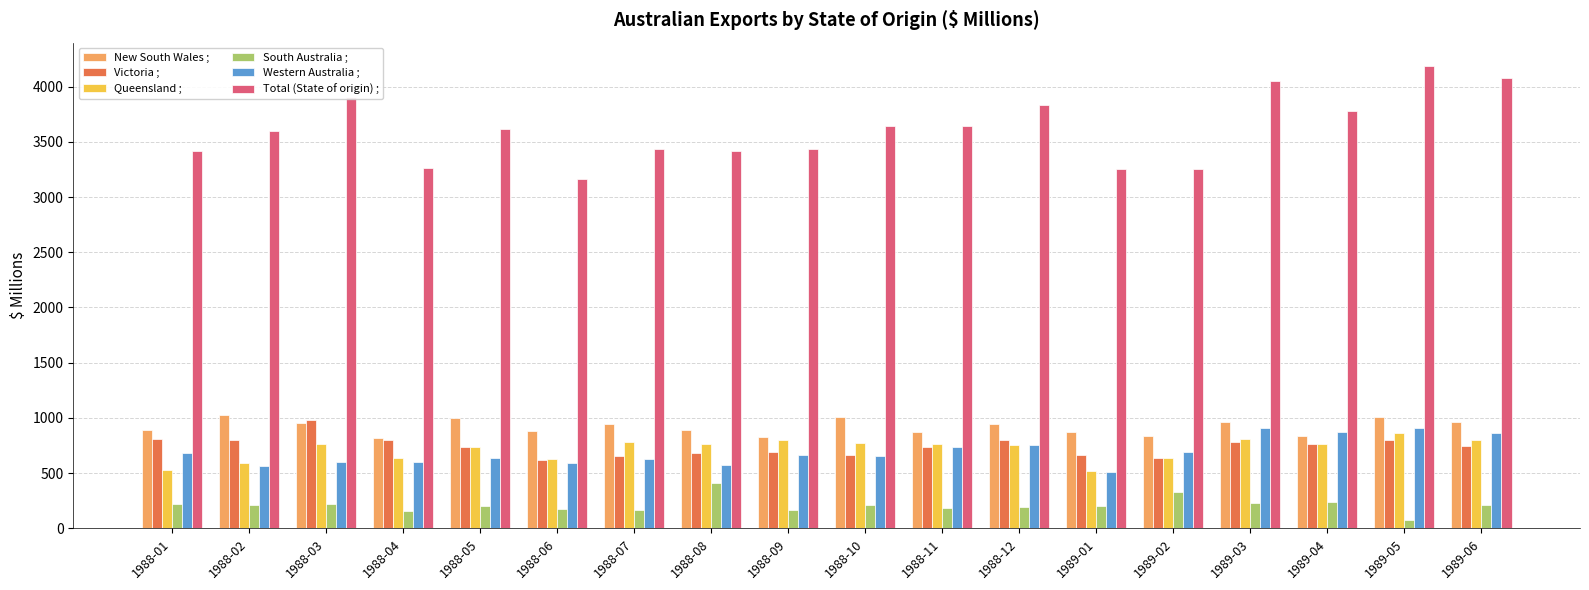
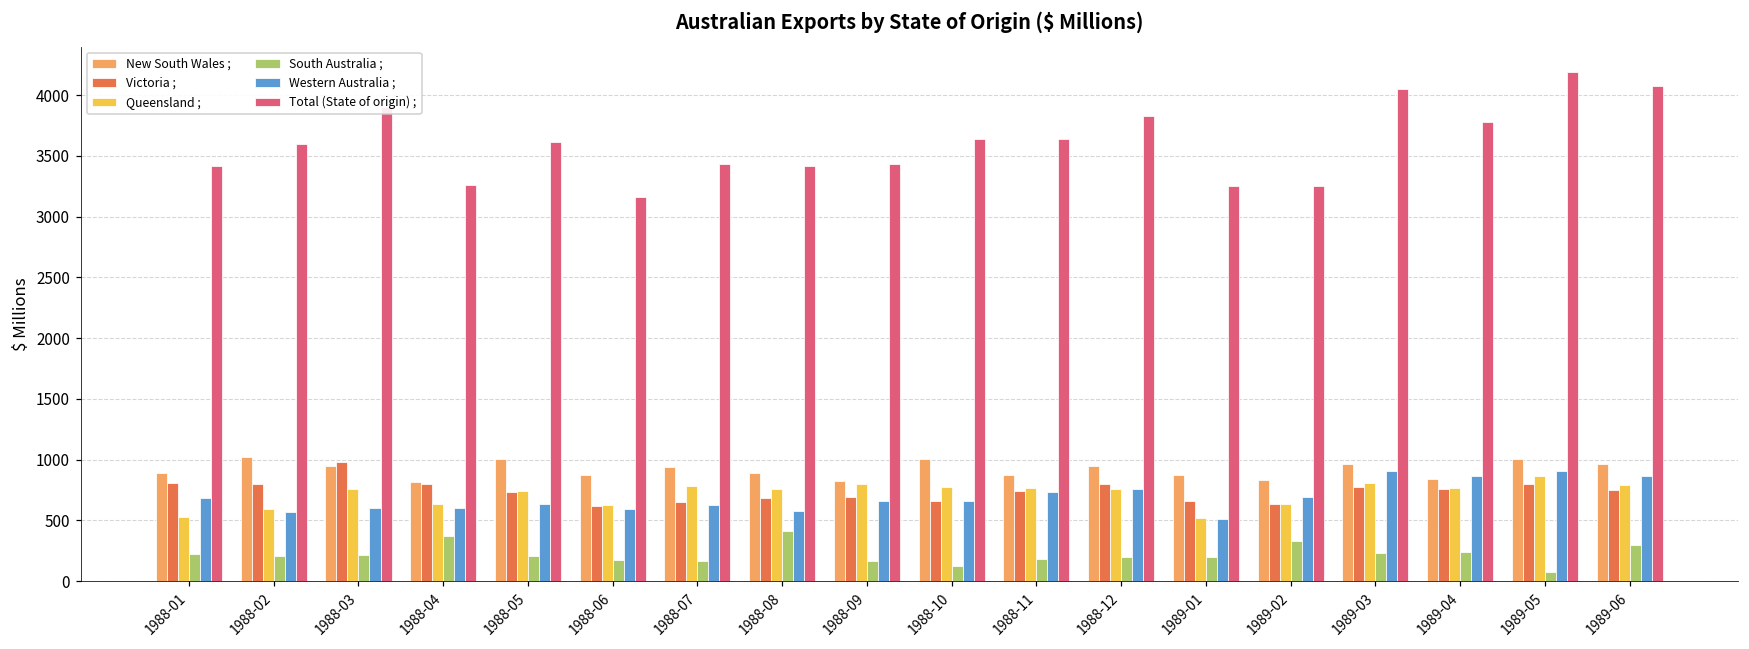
South Australia ;, 1988-04: 160 -> 380
South Australia ;, 1988-10: 220 -> 130
South Australia ;, 1989-06: 210 -> 300
